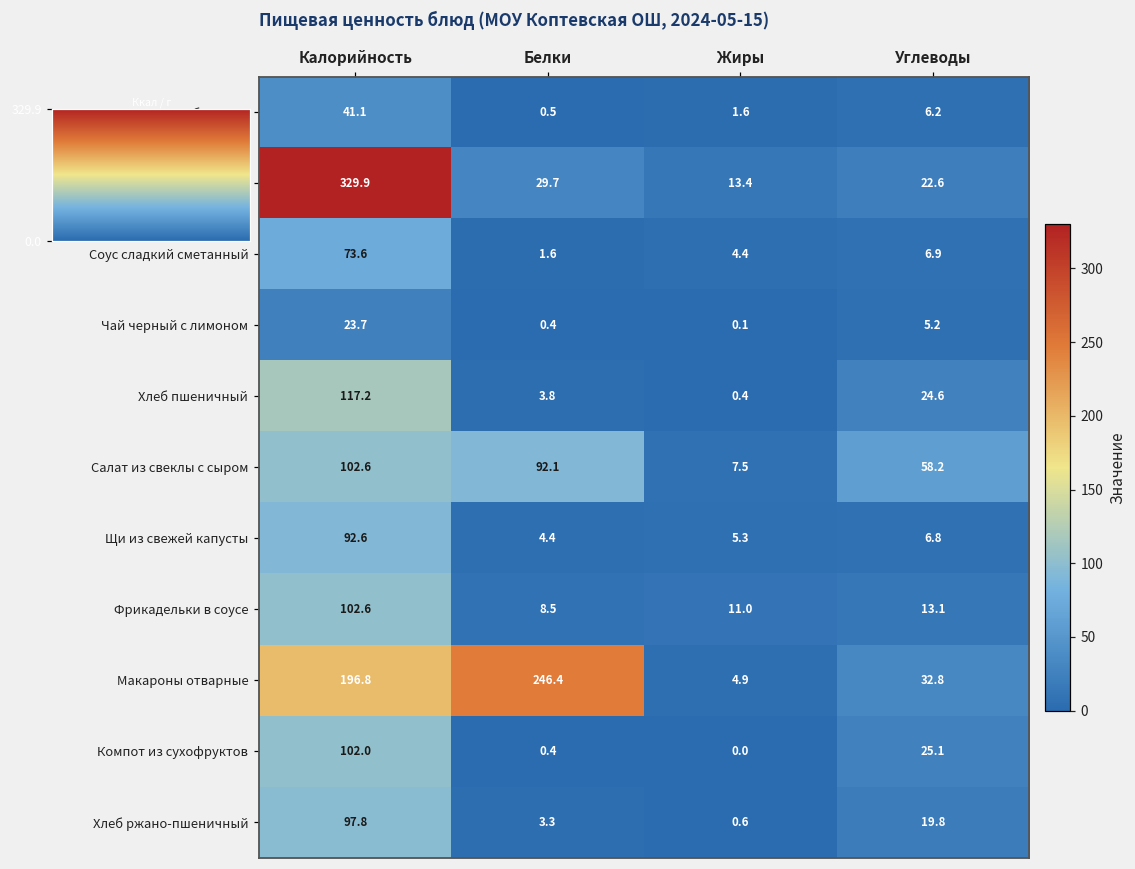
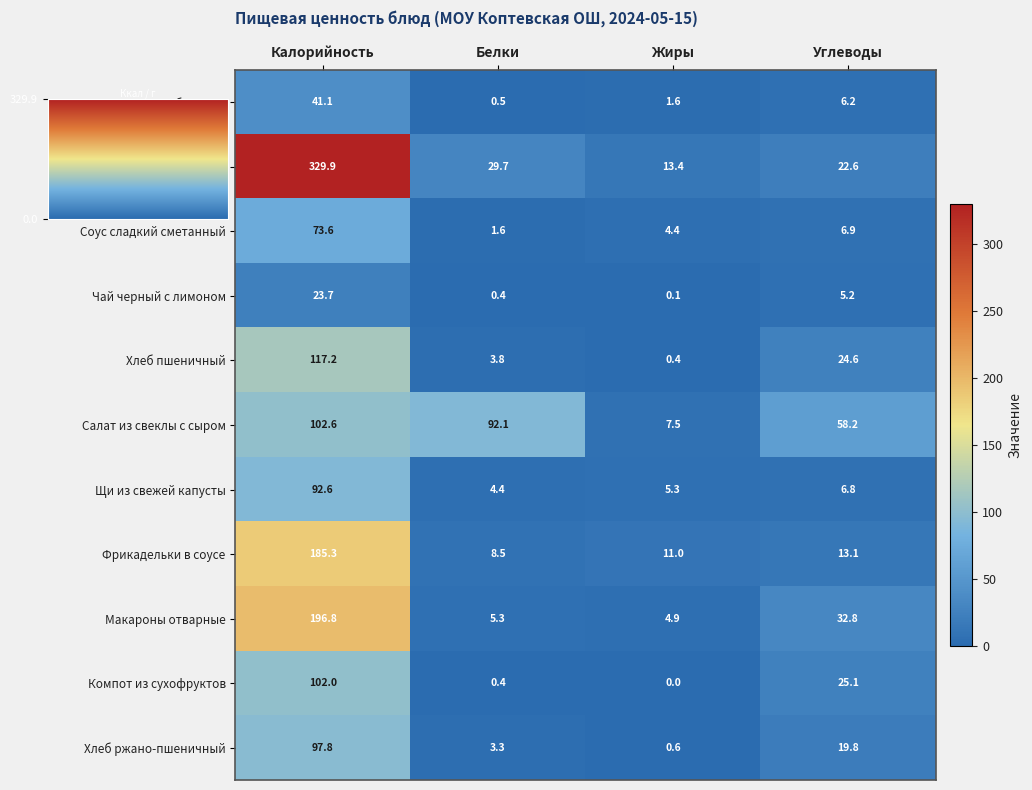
Фрикадельки в соусе, Калорийность: 102.6 -> 185.3
Макароны отварные, Белки: 246.4 -> 5.3
